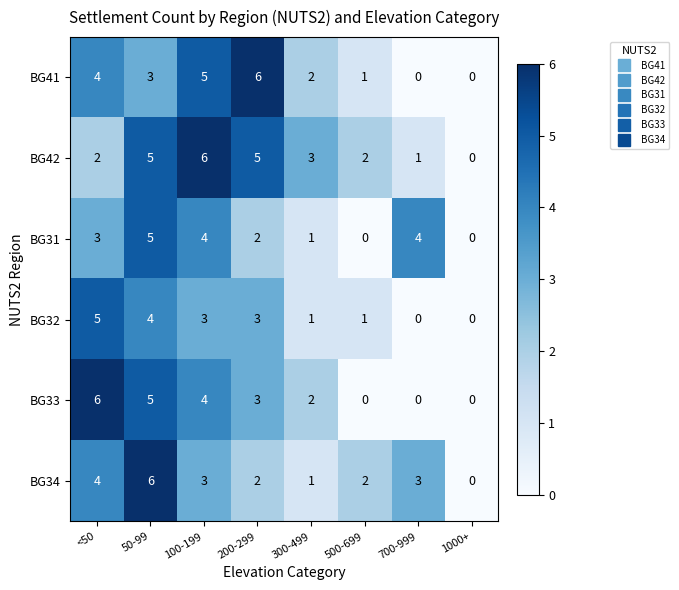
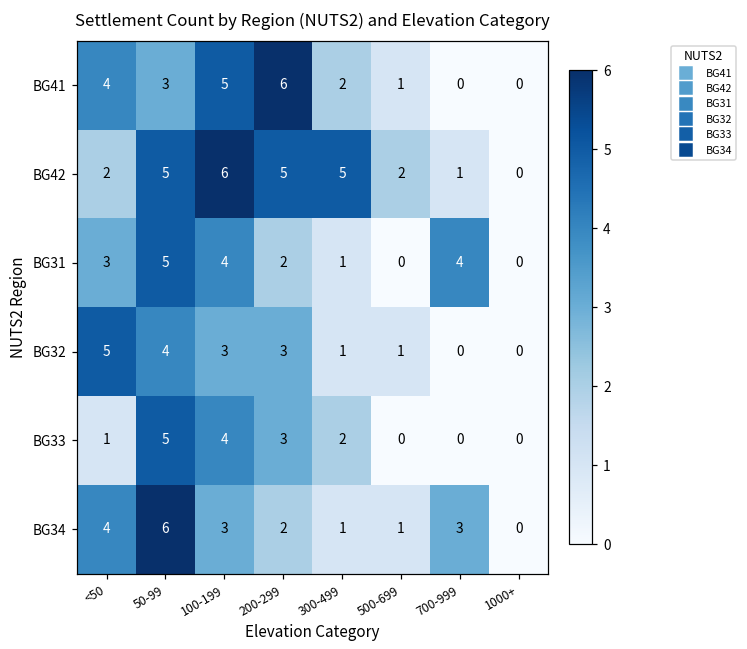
BG42, 300-499: 3 -> 5
BG33, <50: 6 -> 1
BG34, 500-699: 2 -> 1
